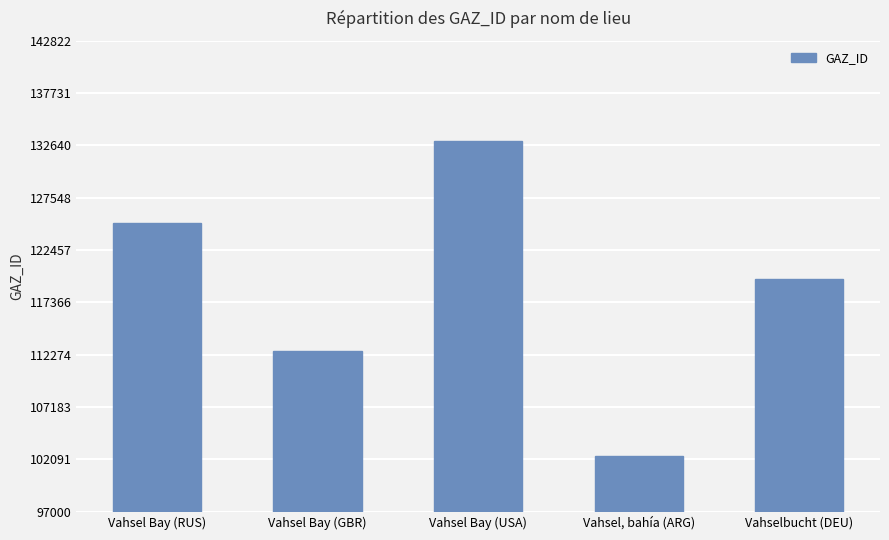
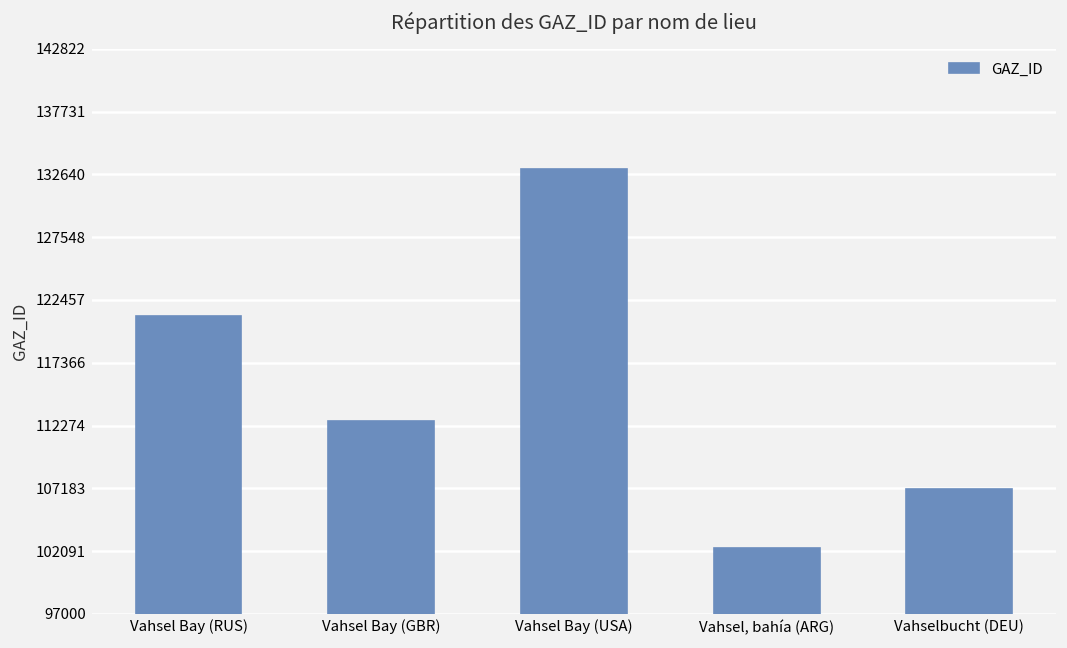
Vahsel Bay (RUS): 125100 -> 121100
Vahselbucht (DEU): 119600 -> 107100
